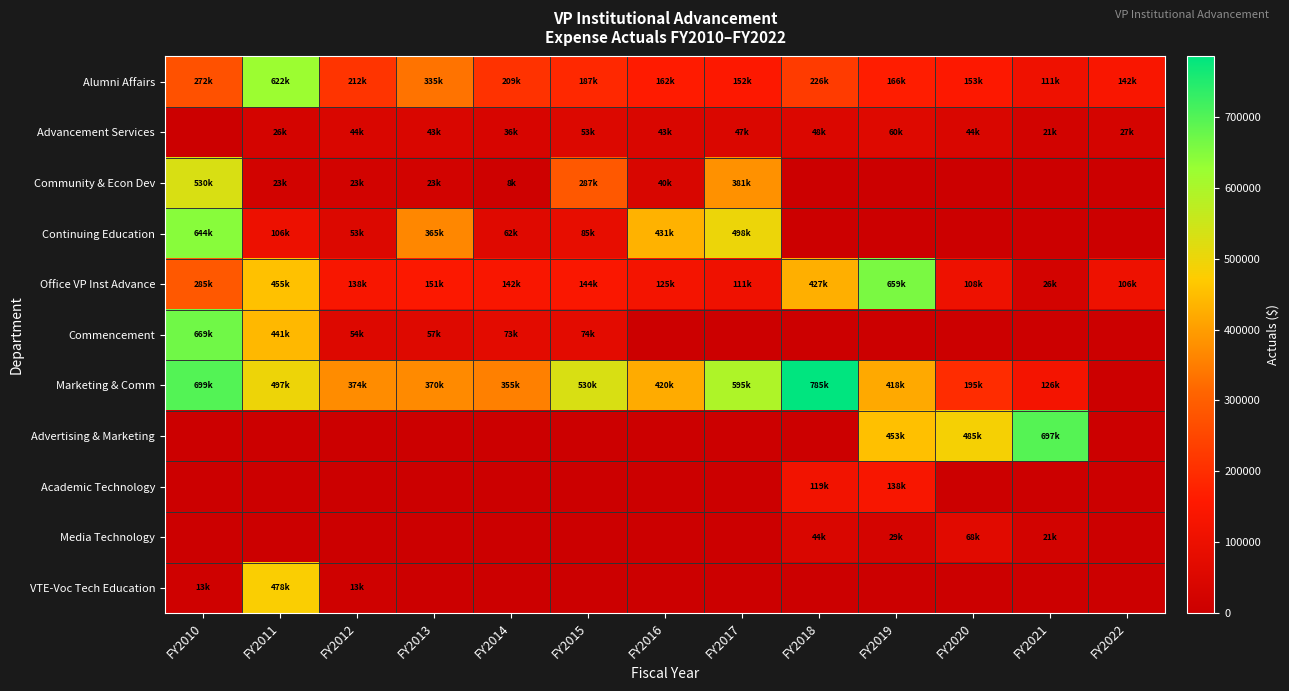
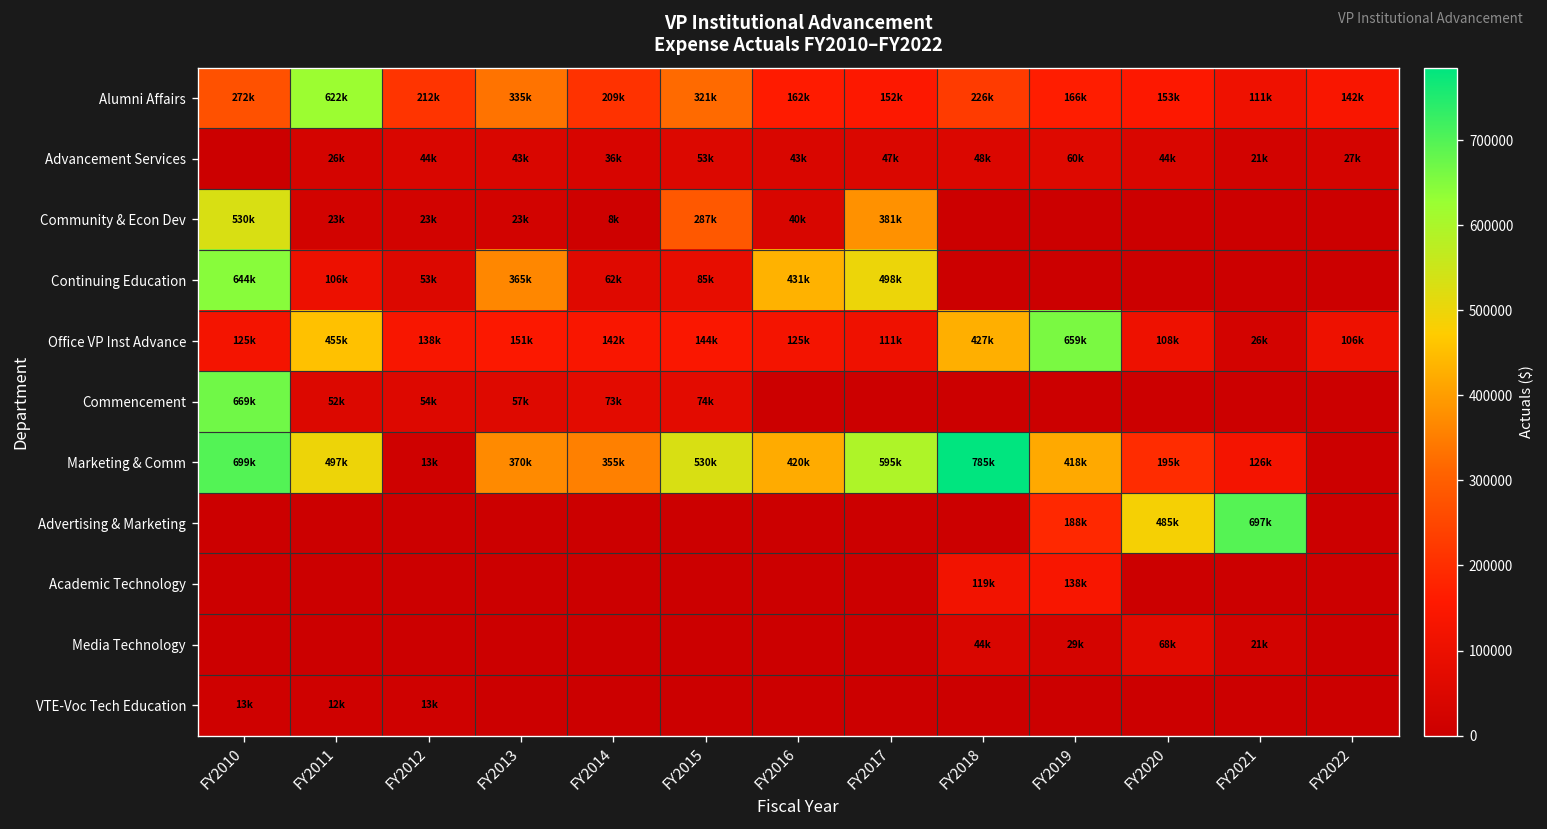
Alumni Affairs, FY2015: 187k -> 321k
Office VP Inst Advance, FY2010: 285k -> 125k
Commencement, FY2011: 441k -> 52k
Marketing & Comm, FY2012: 374k -> 13k
Advertising & Marketing, FY2019: 453k -> 188k
VTE-Voc Tech Education, FY2011: 478k -> 12k
